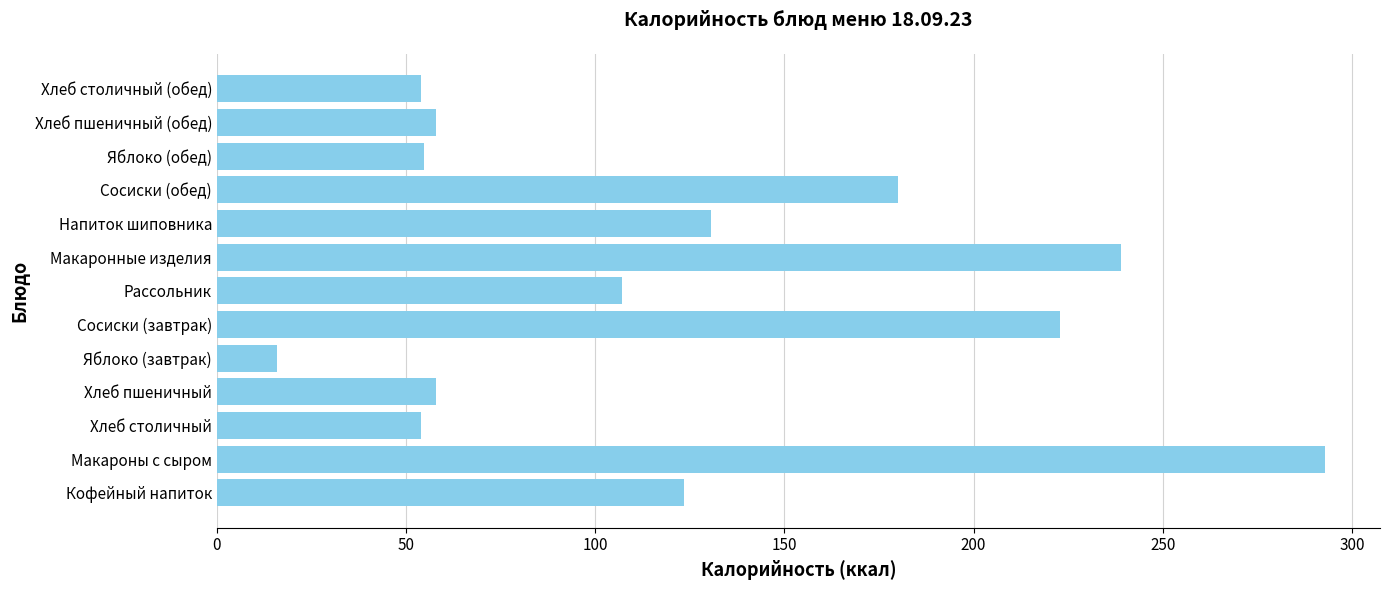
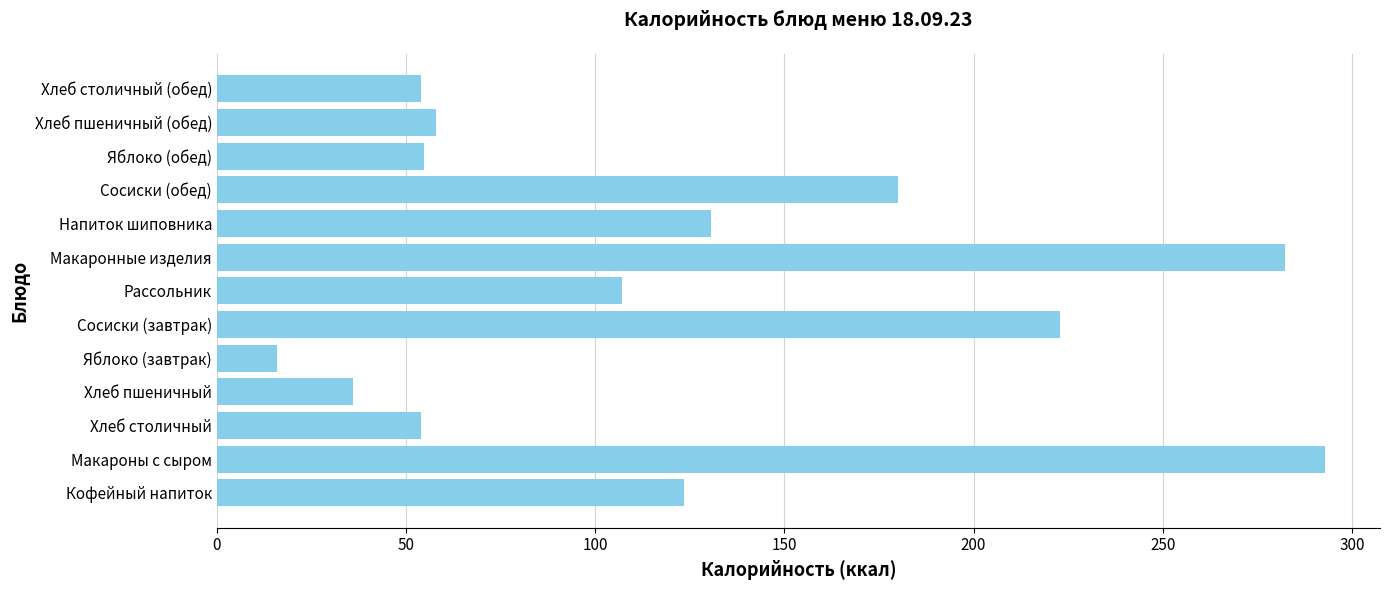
Макаронные изделия: 239 -> 282
Хлеб пшеничный: 58 -> 36
